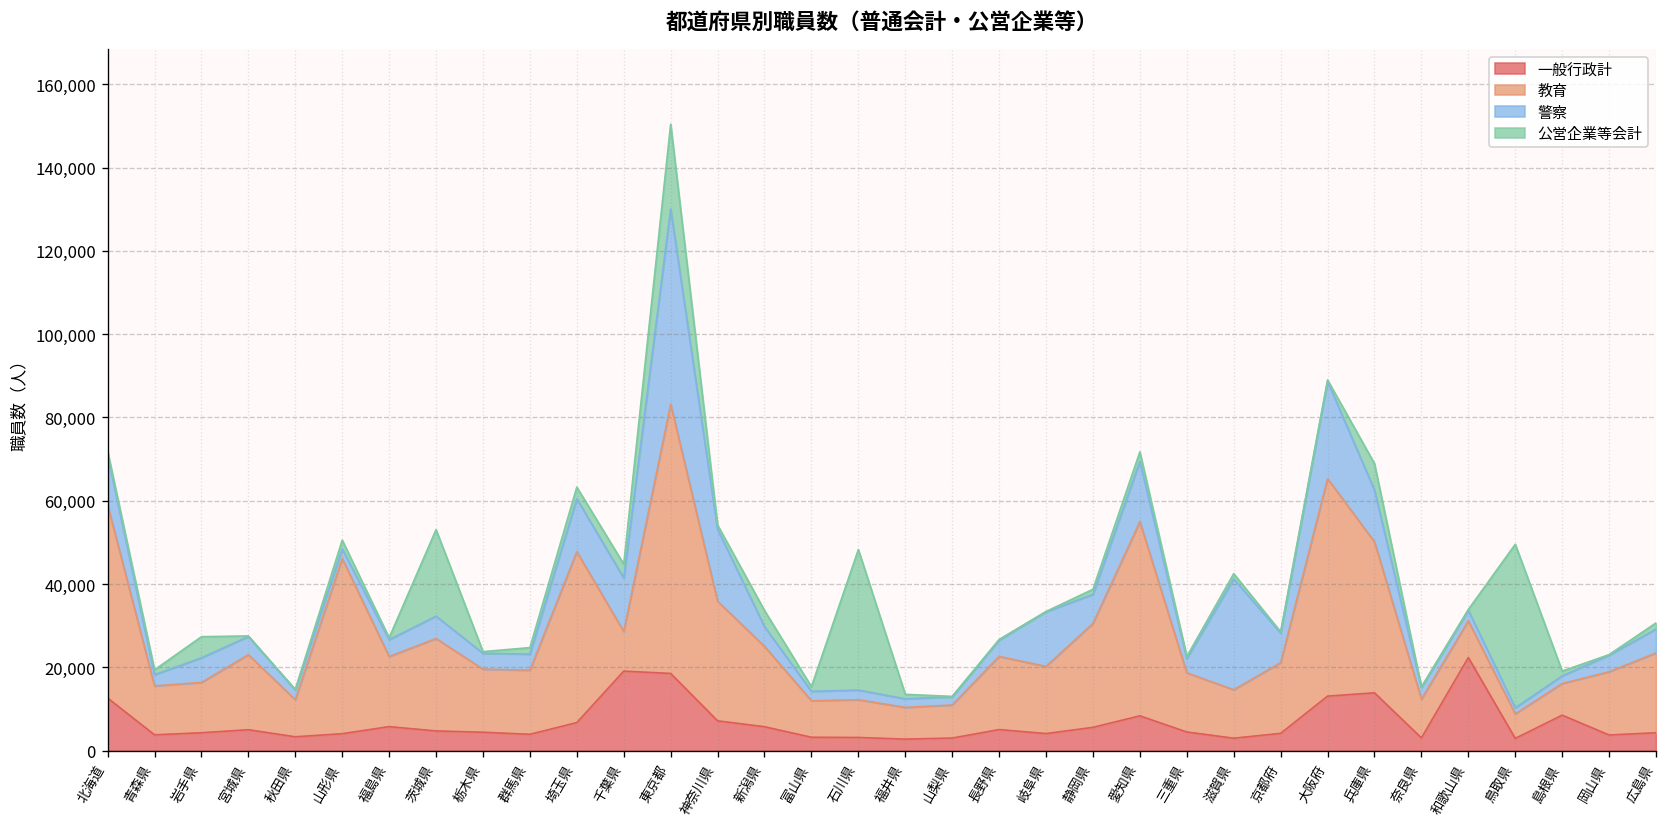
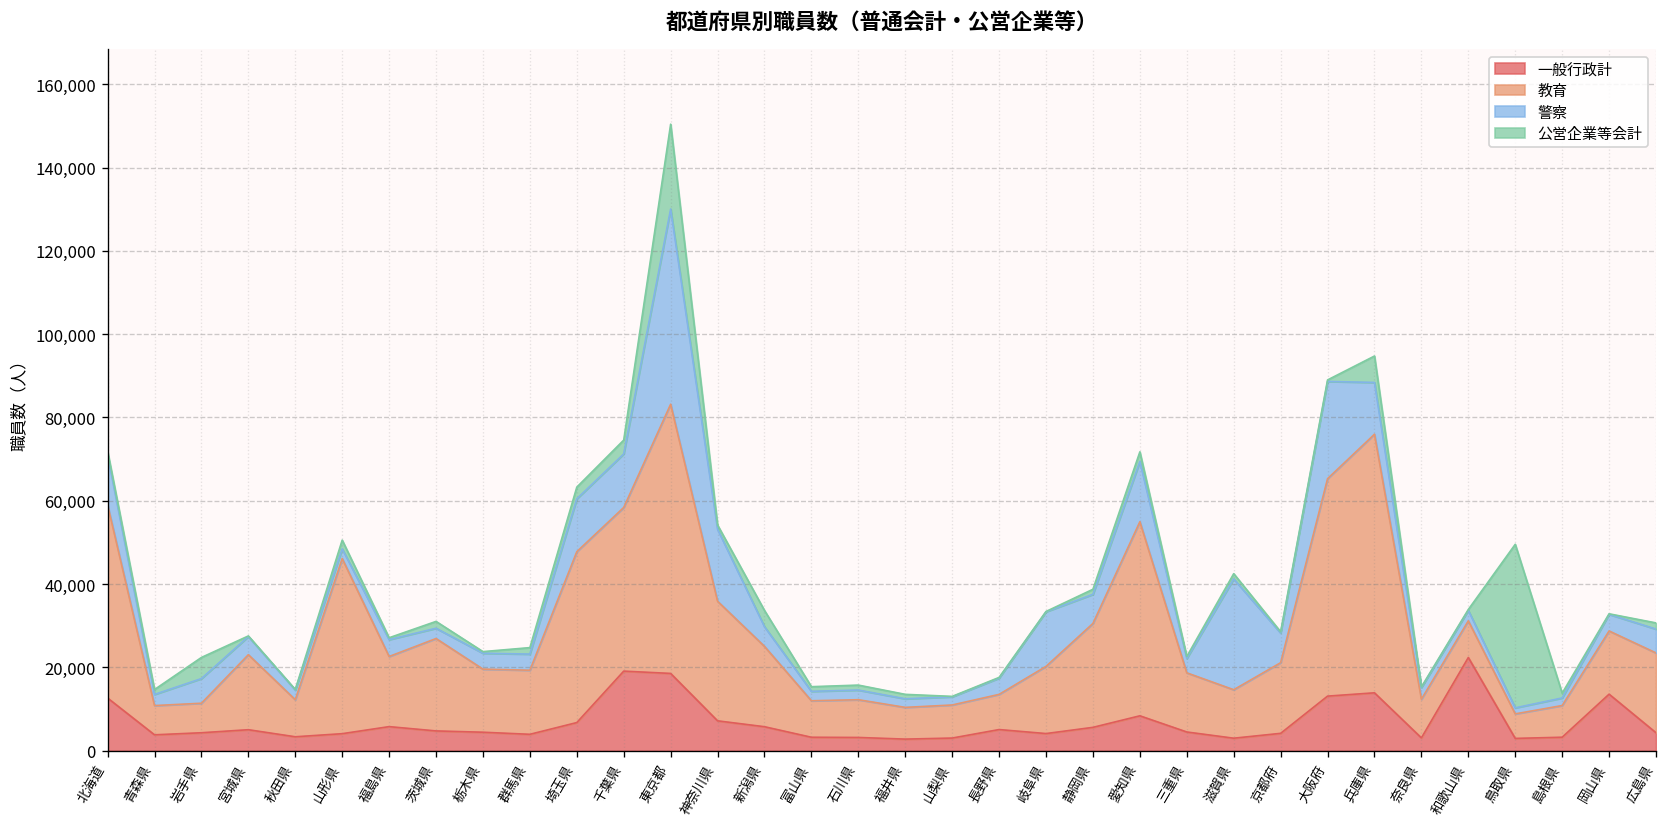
教育, 青森県: 12,000 -> 7,000
教育, 岩手県: 12,000 -> 7,000
警察, 茨城県: 5,000 -> 2,000
公営企業等会計, 茨城県: 21,000 -> 2,000
教育, 千葉県: 9,000 -> 39,000
公営企業等会計, 石川県: 34,000 -> 1,000
教育, 長野県: 18,000 -> 8,000
教育, 兵庫県: 36,000 -> 62,000
一般行政計, 島根県: 9,000 -> 3,000
一般行政計, 岡山県: 4,000 -> 14,000
